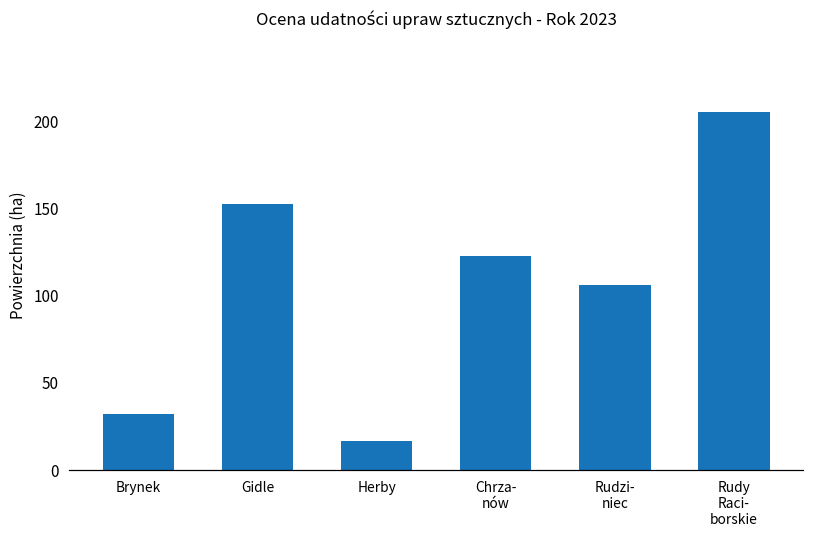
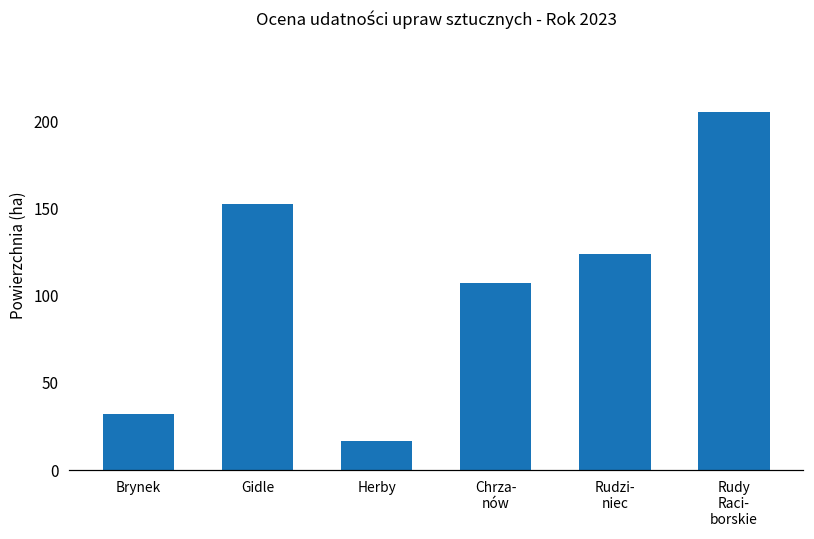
Chrza- nów: 123 -> 107
Rudzi- niec: 106 -> 124
